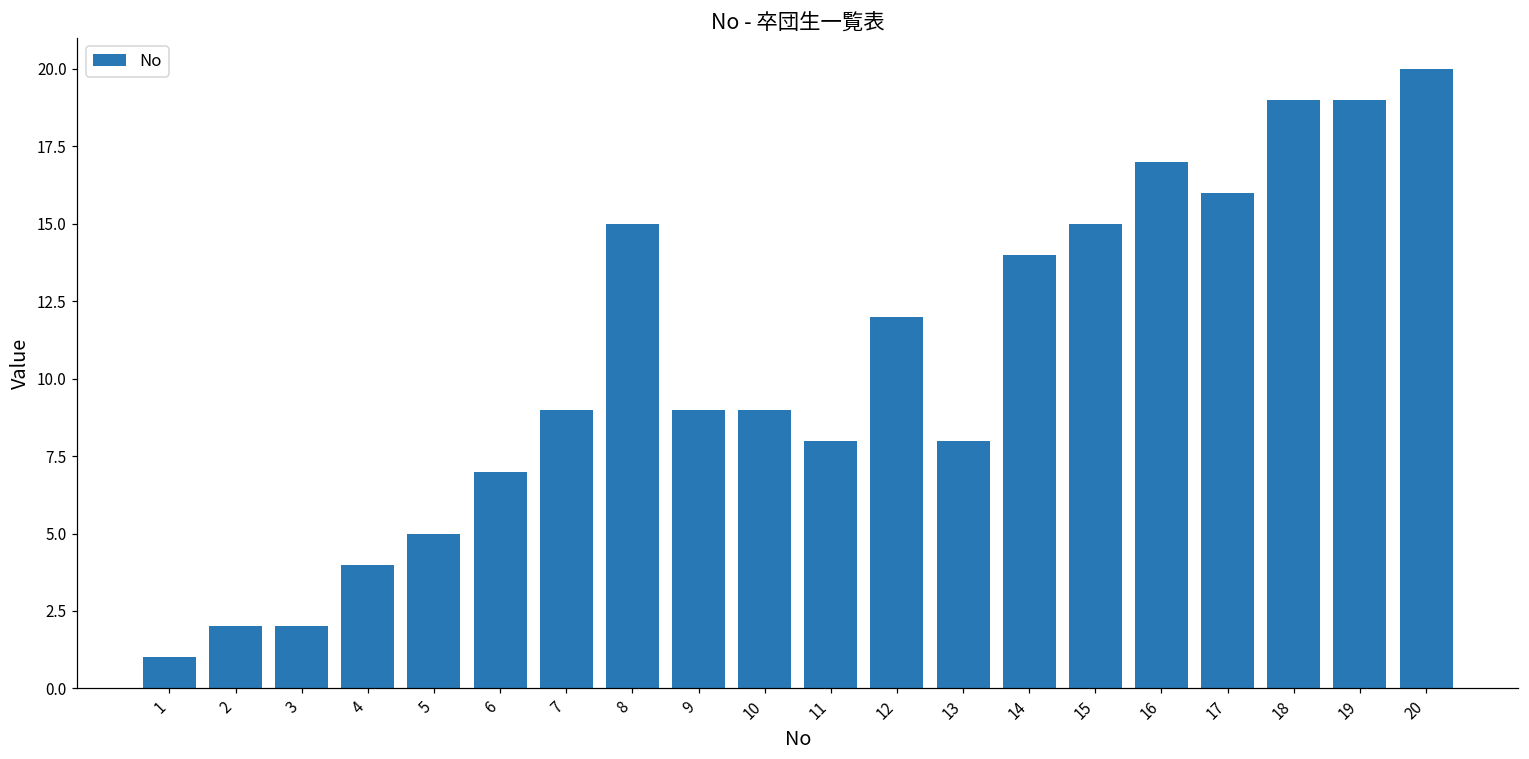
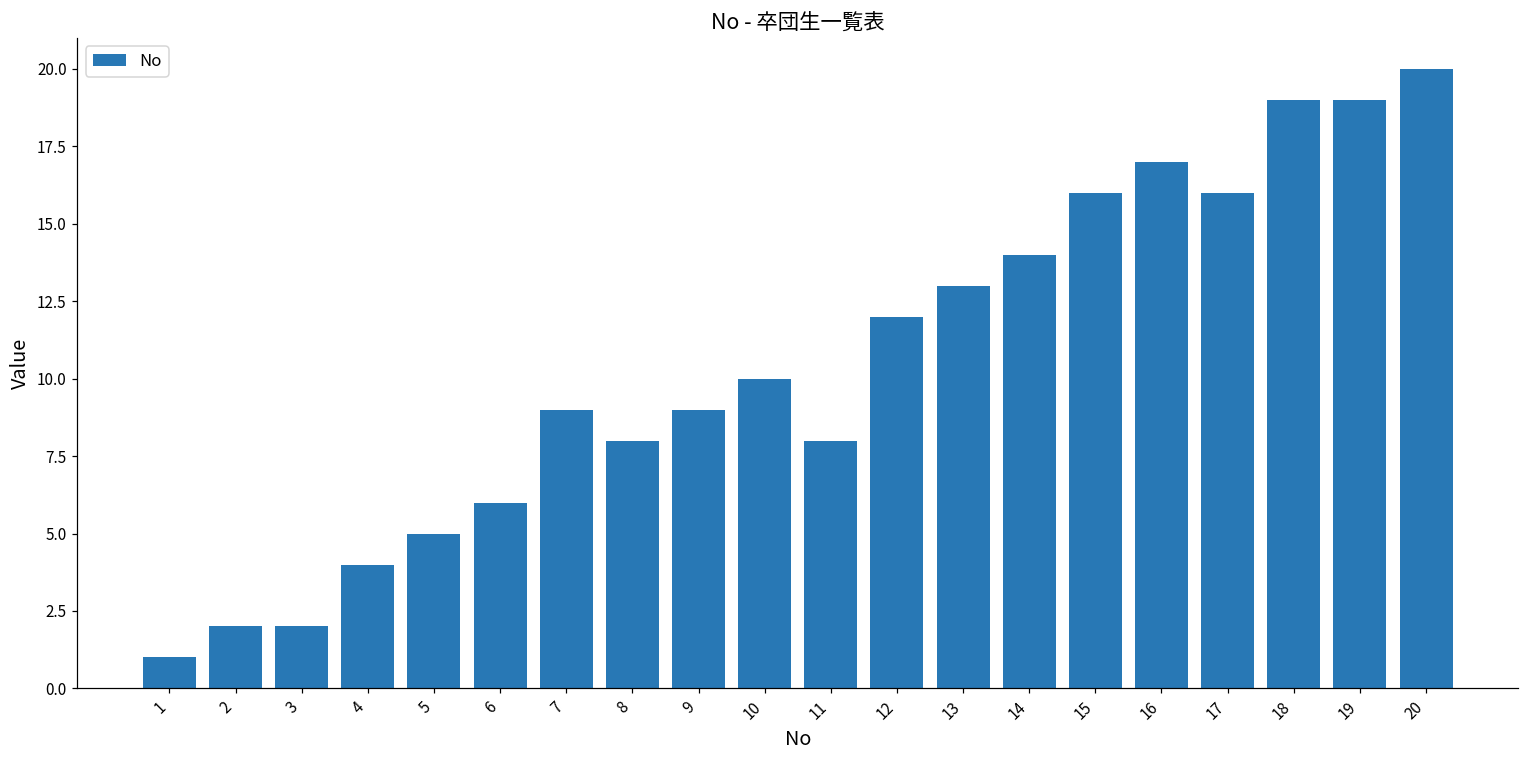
6: 7 -> 6
8: 15 -> 8
10: 9 -> 10
13: 8 -> 13
15: 15 -> 16
